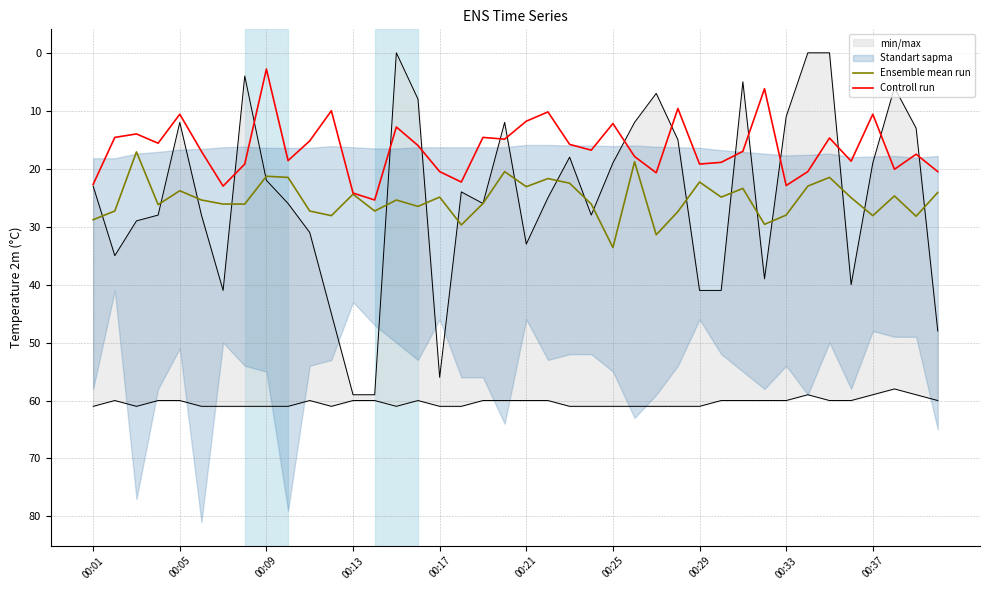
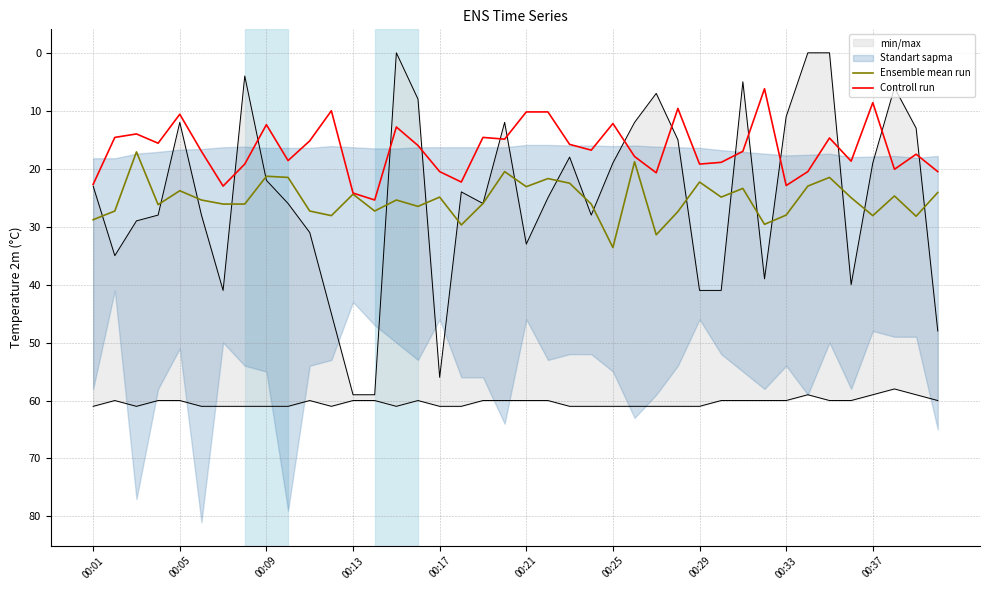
Controll run, 00:09: 3 -> 12
Controll run, 00:21: 12 -> 10
Controll run, 00:37: 11 -> 9
